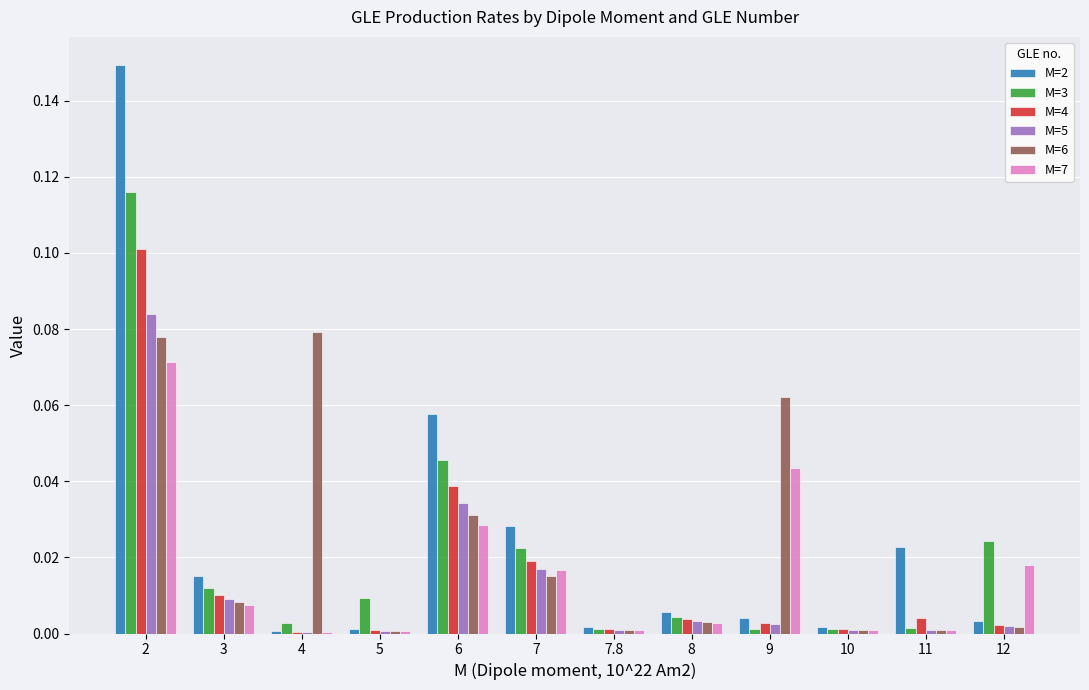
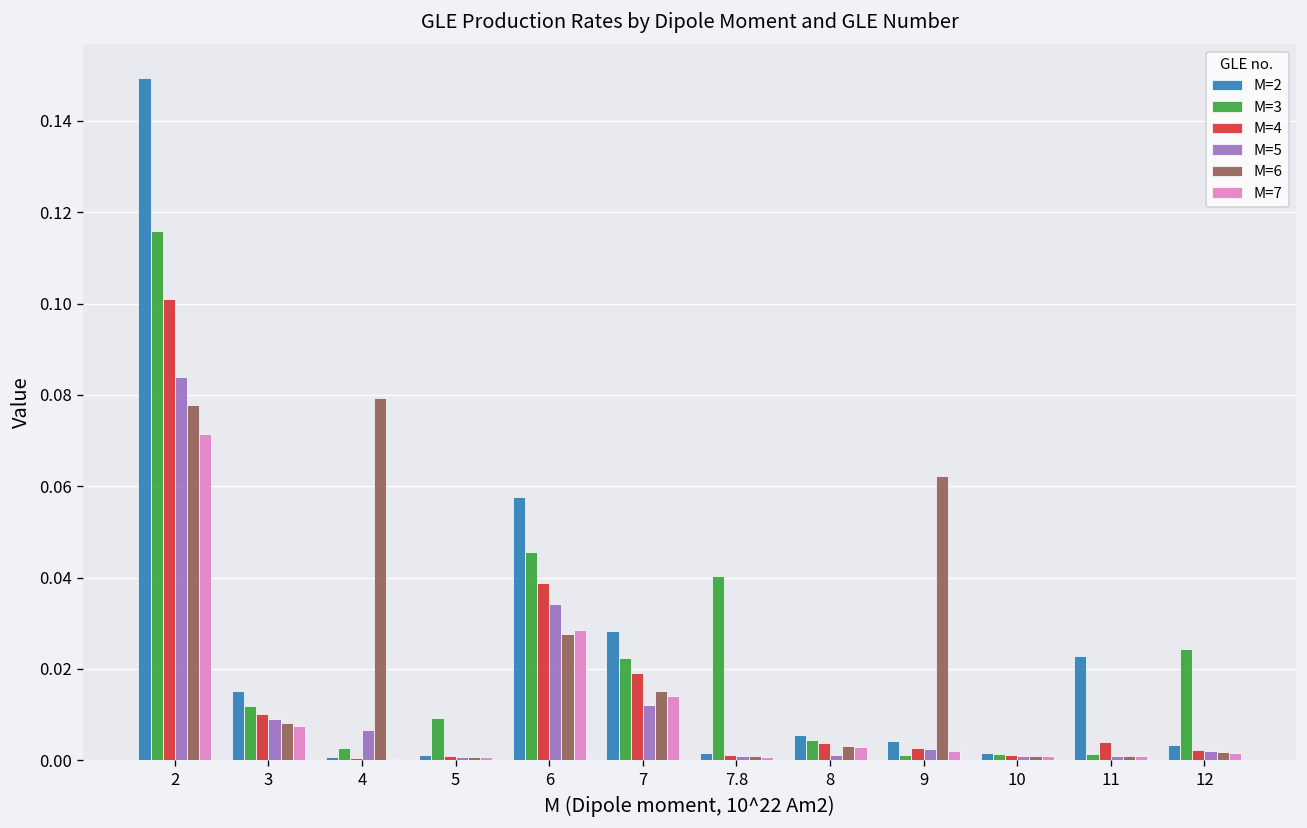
M=5, 4: 0.000 -> 0.007
M=6, 6: 0.031 -> 0.028
M=5, 7: 0.017 -> 0.012
M=7, 7: 0.017 -> 0.014
M=3, 7.8: 0.001 -> 0.040
M=5, 8: 0.003 -> 0.001
M=7, 9: 0.043 -> 0.002
M=7, 12: 0.018 -> 0.002
